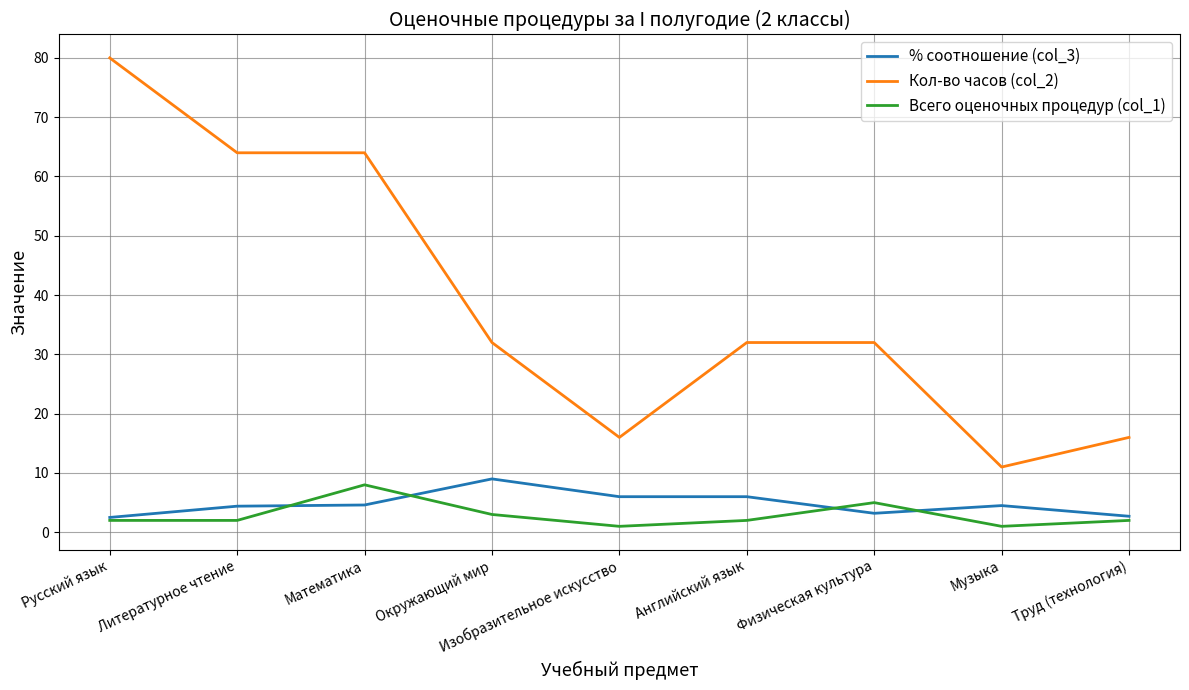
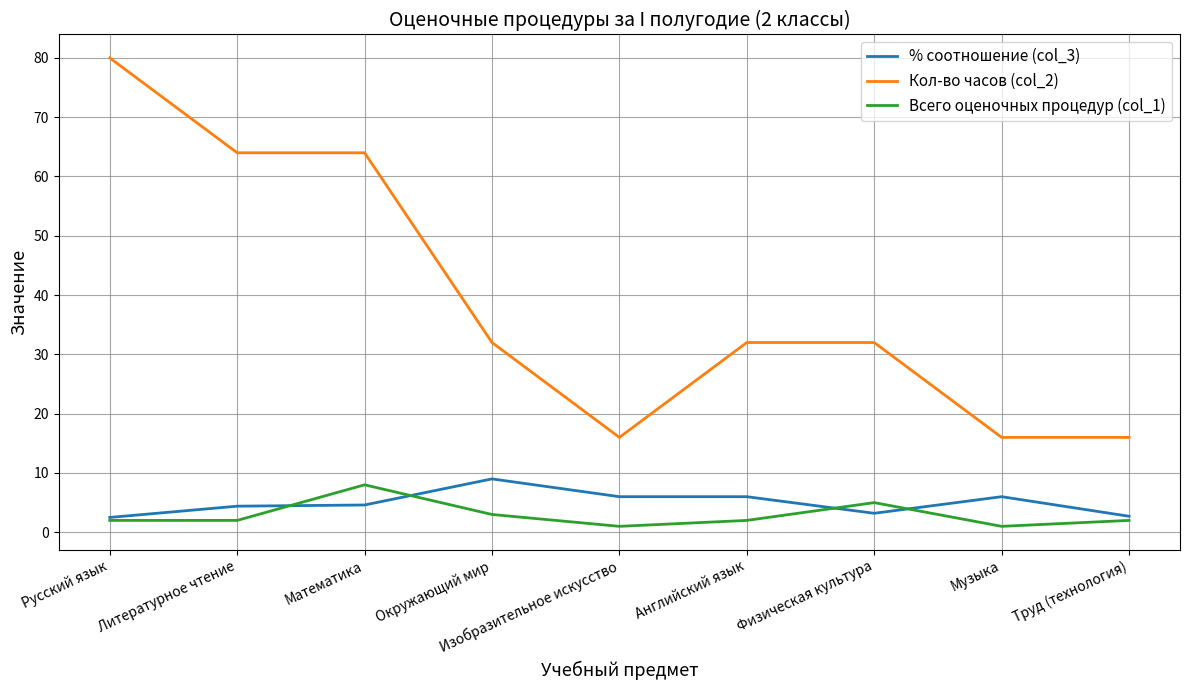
% соотношение (col_3), Музыка: 5 -> 6
Кол-во часов (col_2), Музыка: 11 -> 16
